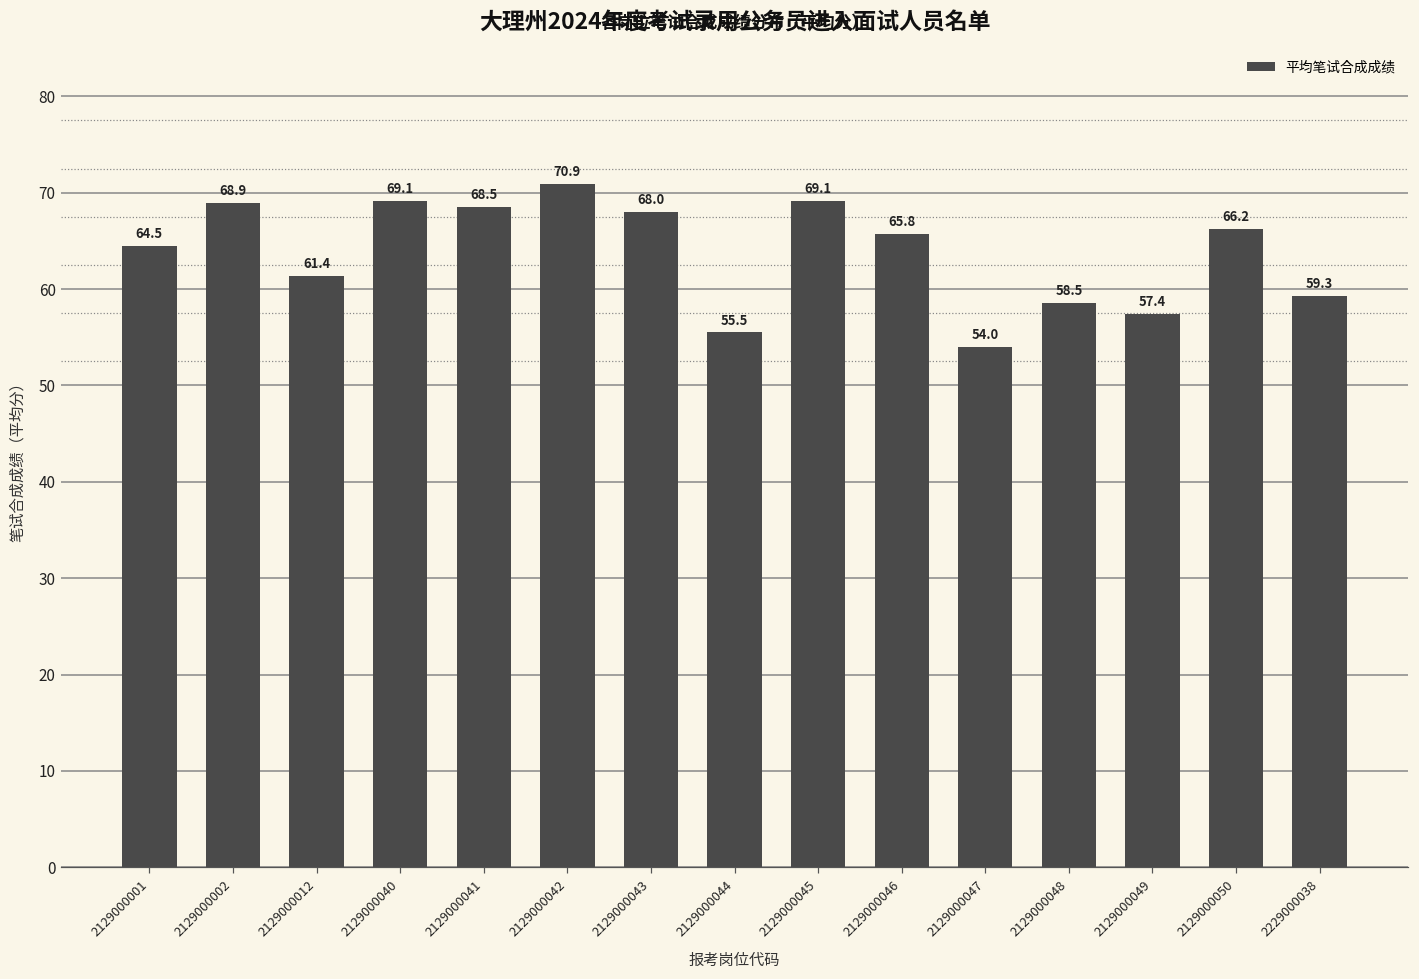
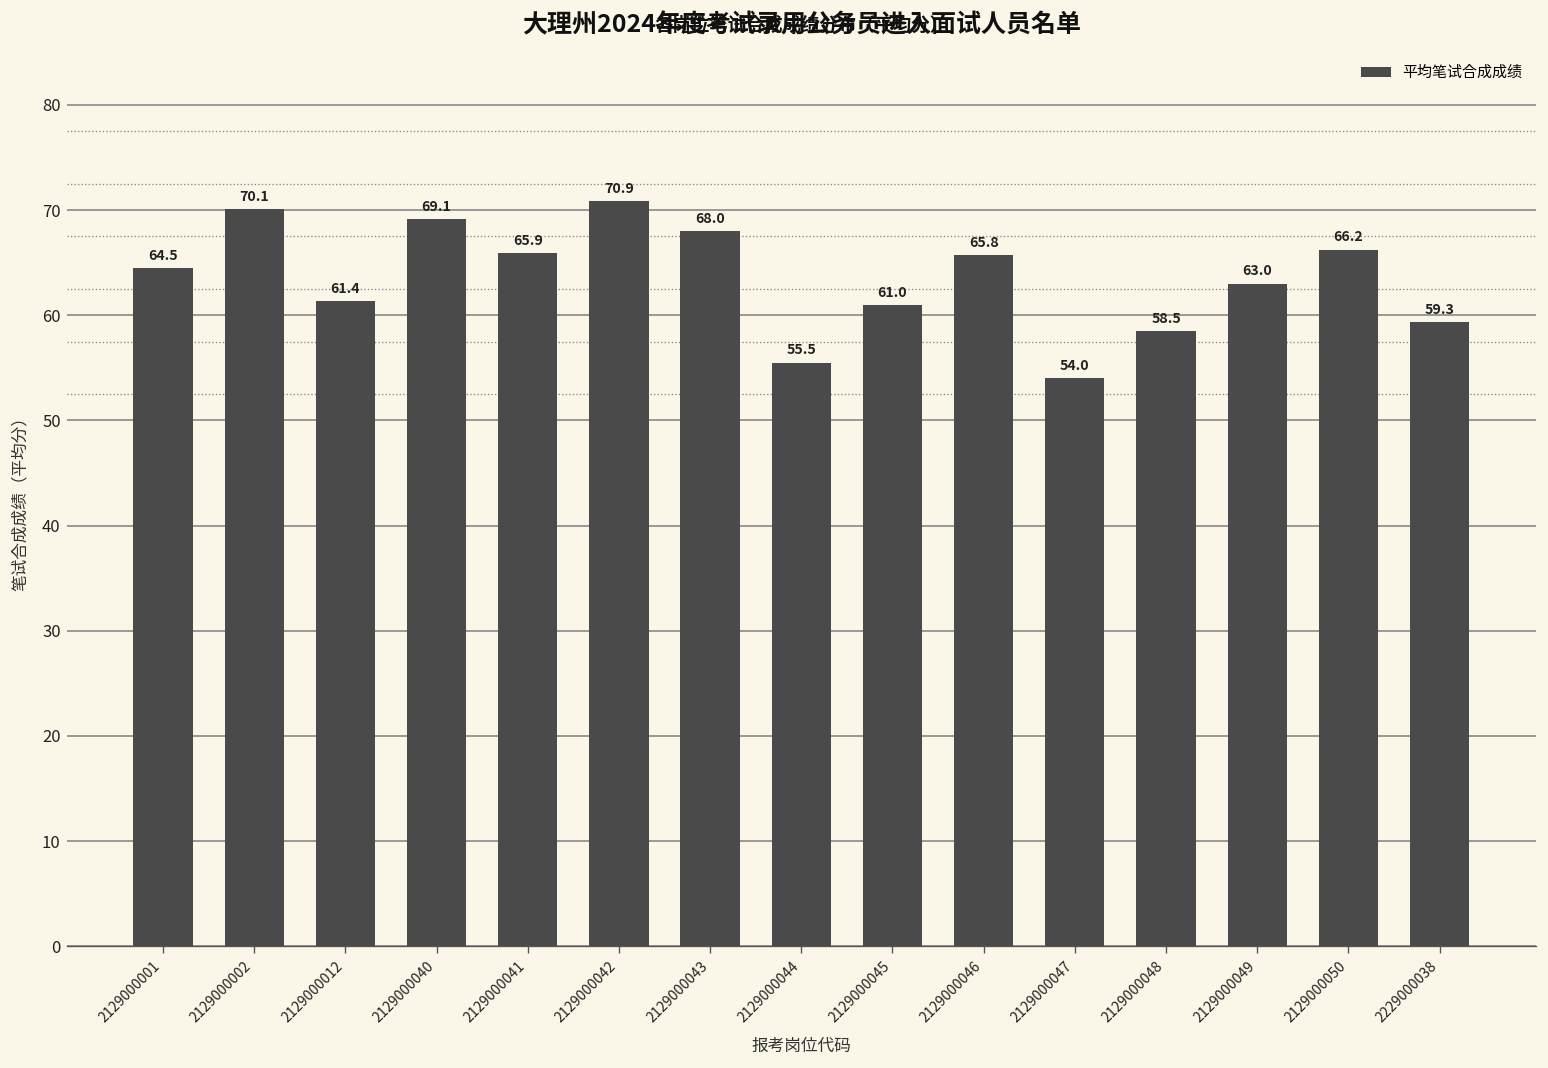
2129000002: 68.9 -> 70.1
2129000041: 68.5 -> 65.9
2129000045: 69.1 -> 61.0
2129000049: 57.4 -> 63.0
